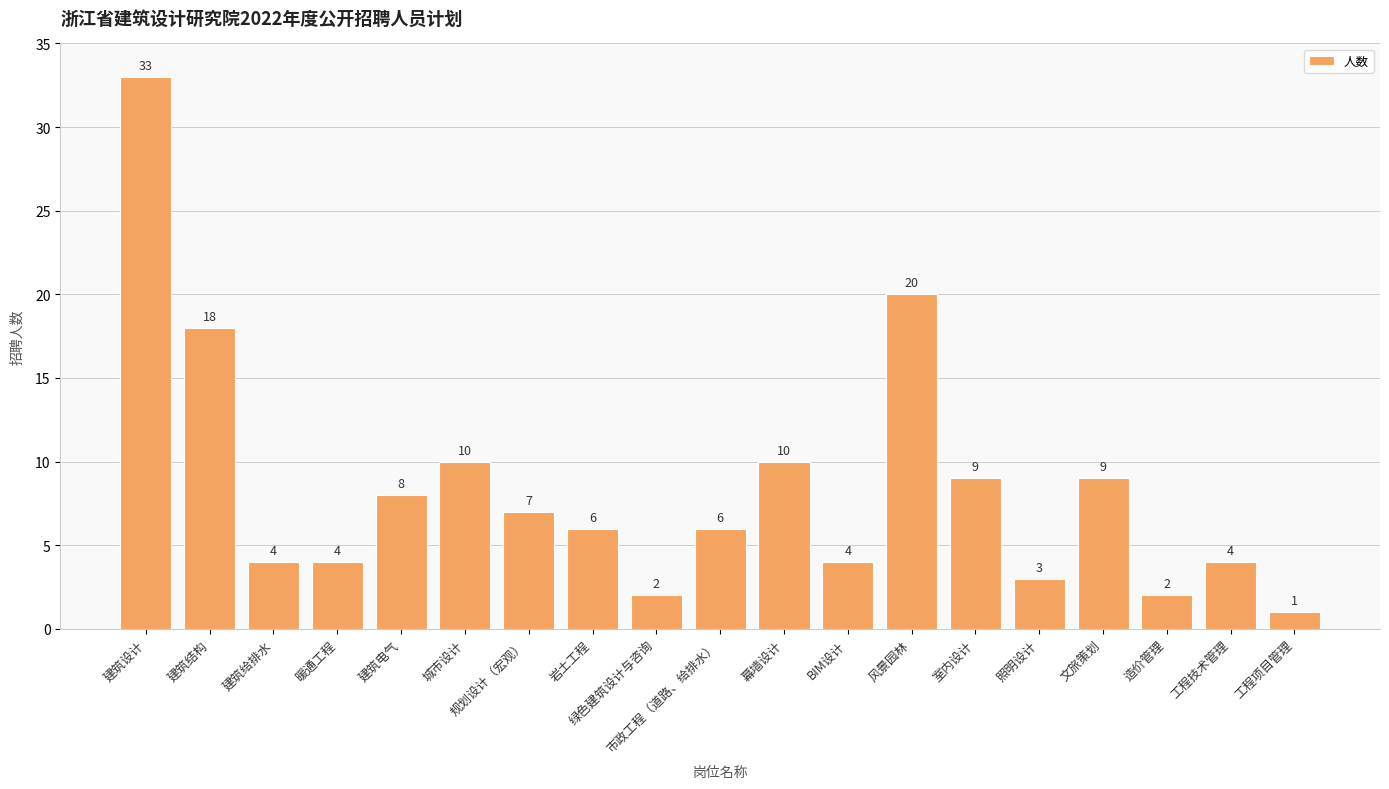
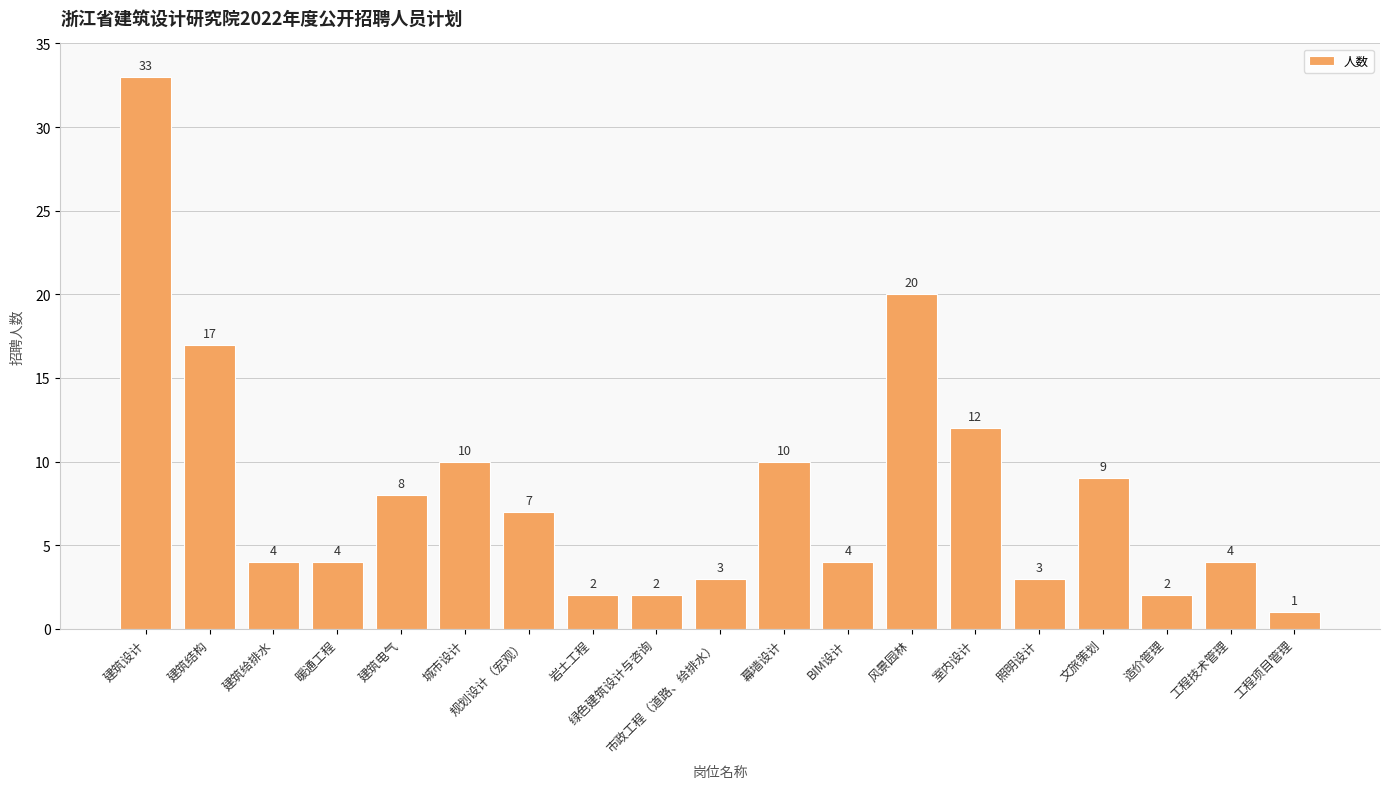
建筑结构: 18 -> 17
岩土工程: 6 -> 2
市政工程（道路、给排水）: 6 -> 3
室内设计: 9 -> 12
